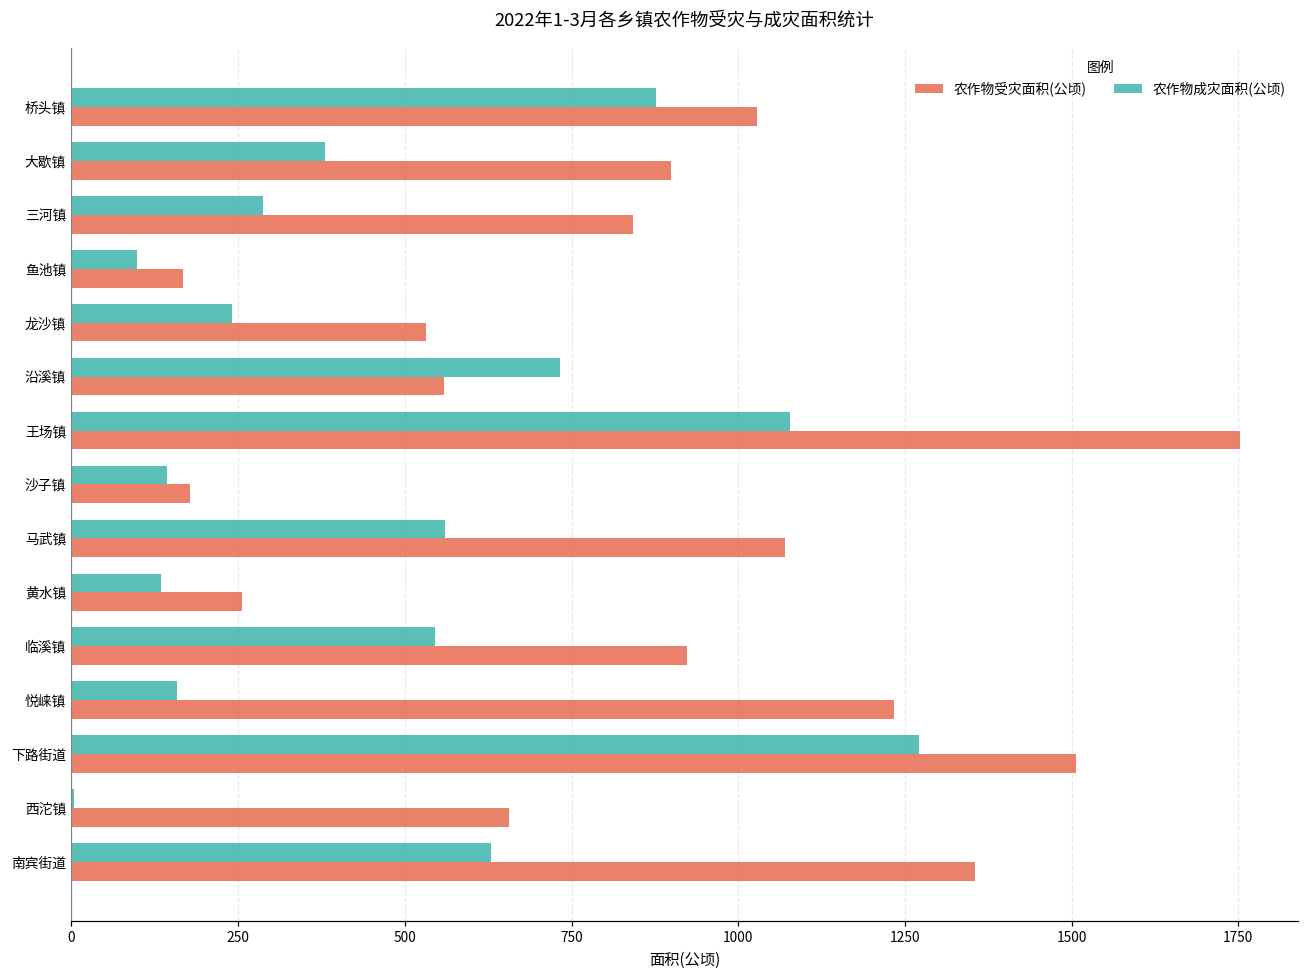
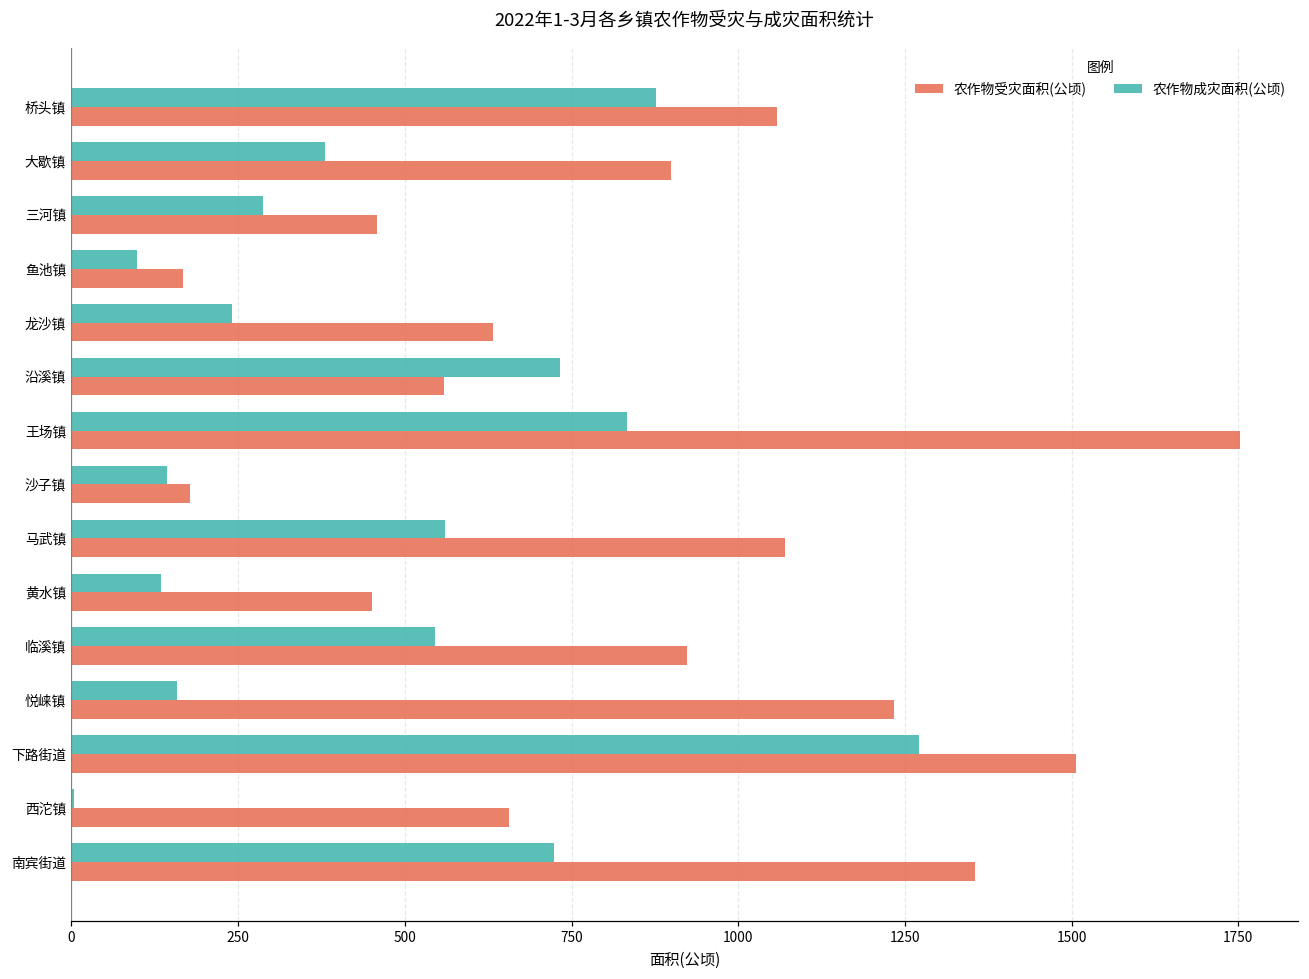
农作物受灾面积(公顷), 桥头镇: 1030 -> 1060
农作物受灾面积(公顷), 三河镇: 840 -> 460
农作物受灾面积(公顷), 龙沙镇: 530 -> 630
农作物成灾面积(公顷), 王场镇: 1080 -> 830
农作物受灾面积(公顷), 黄水镇: 260 -> 450
农作物成灾面积(公顷), 南宾街道: 630 -> 720
